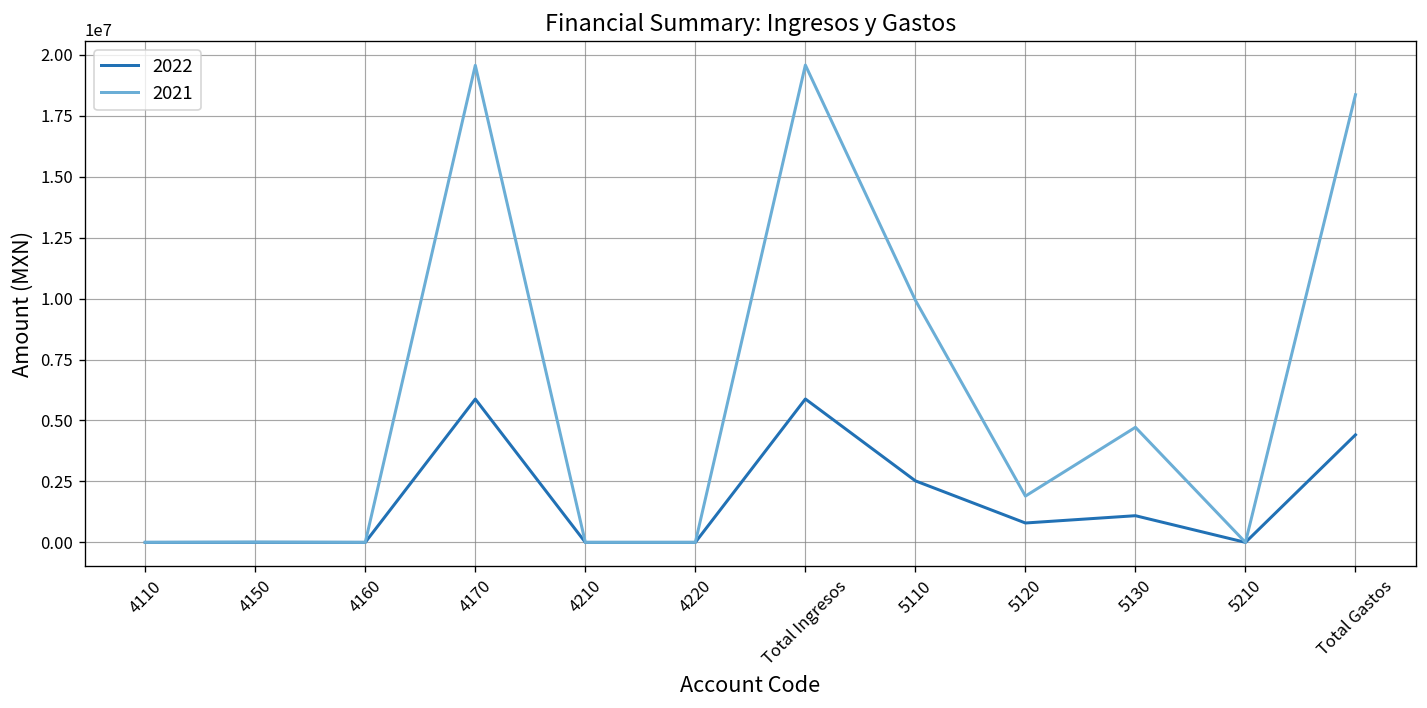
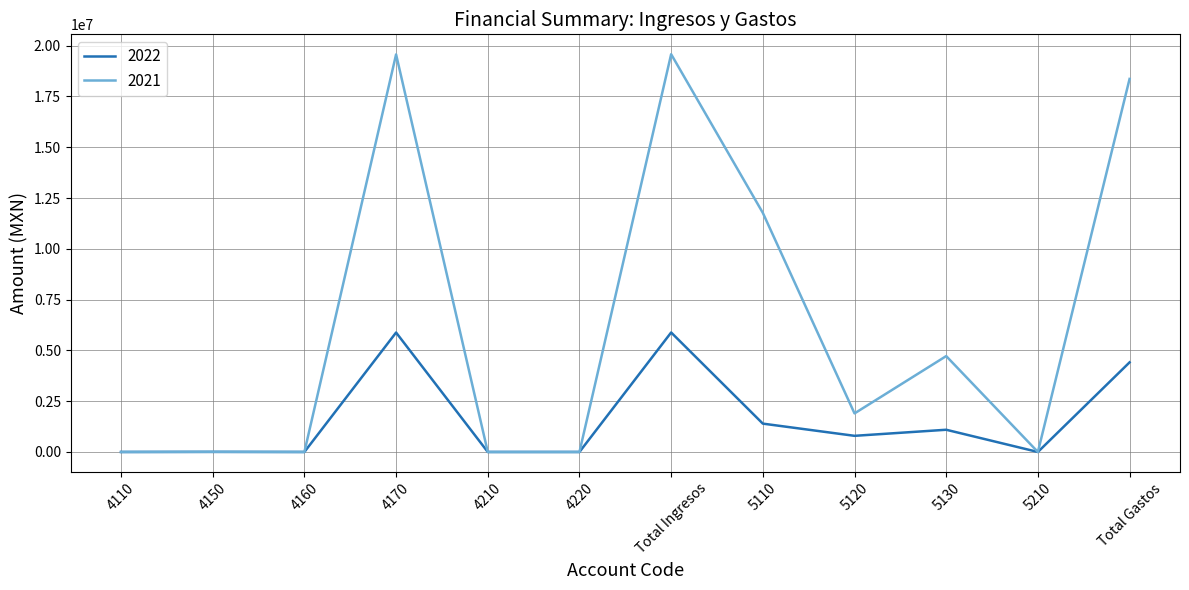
2022, 5110: 2500000 -> 1400000
2021, 5110: 9900000 -> 11800000
